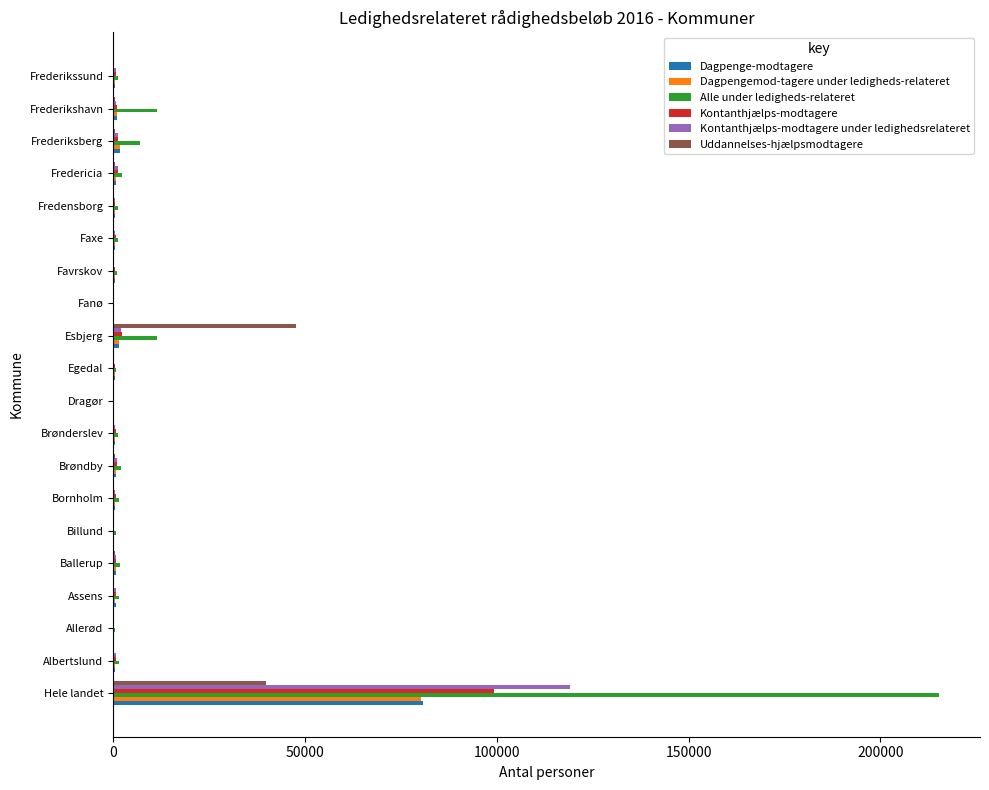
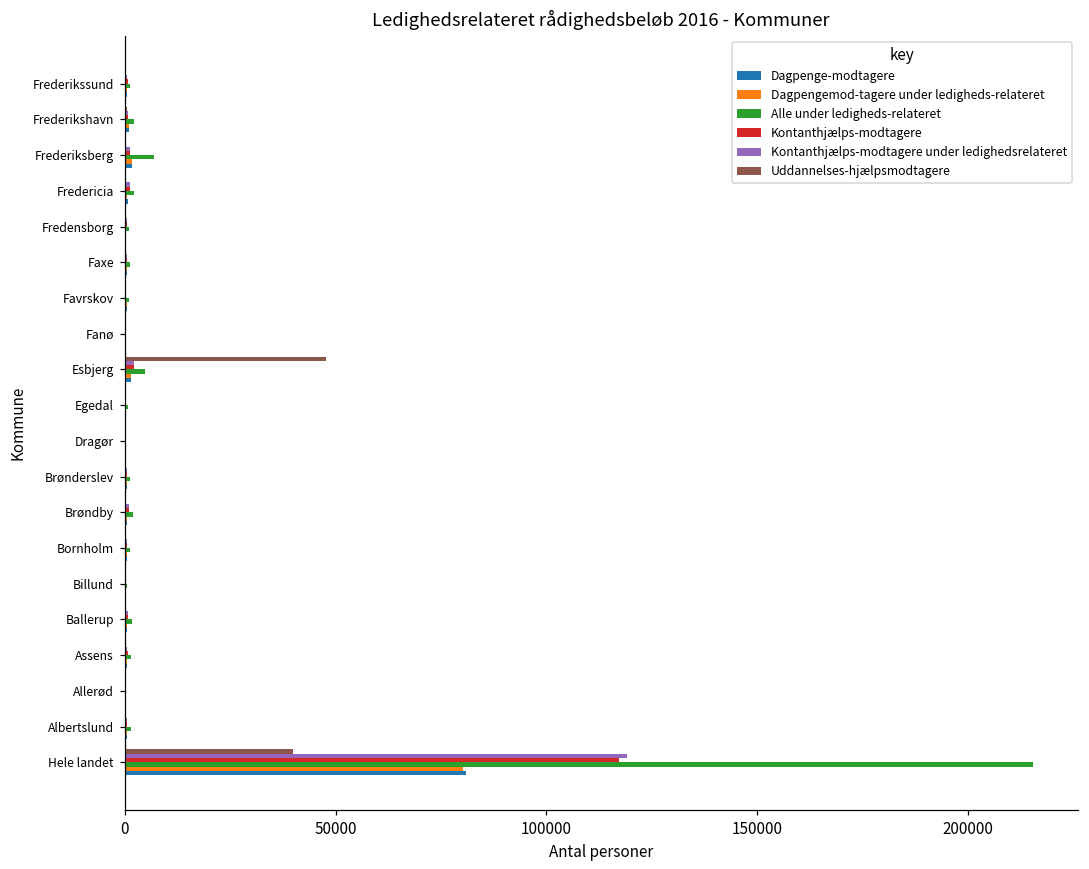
Alle under ledigheds-relateret, Frederikshavn: 12000 -> 2000
Alle under ledigheds-relateret, Esbjerg: 12000 -> 5000
Kontanthjælps-modtagere, Hele landet: 99000 -> 117000
